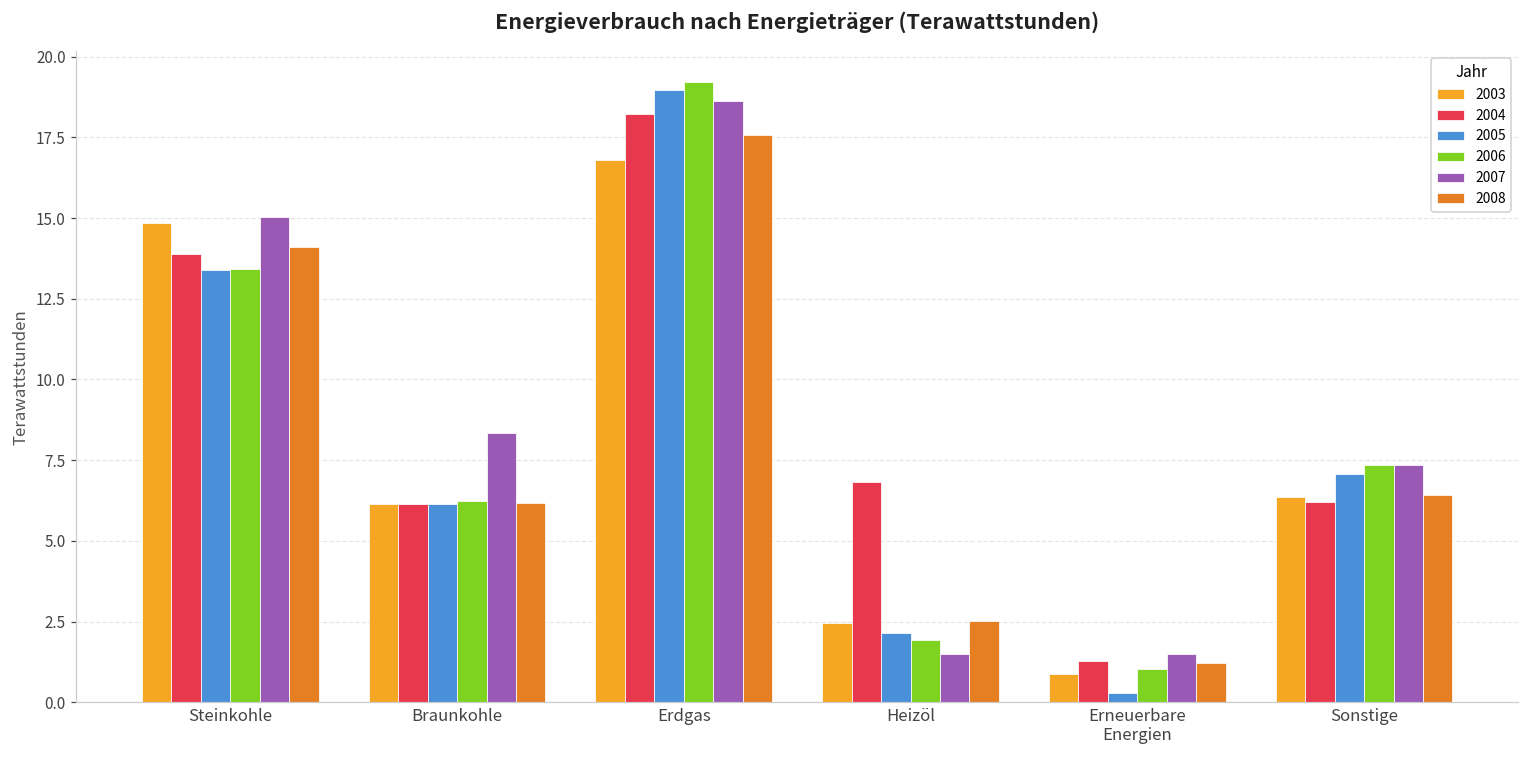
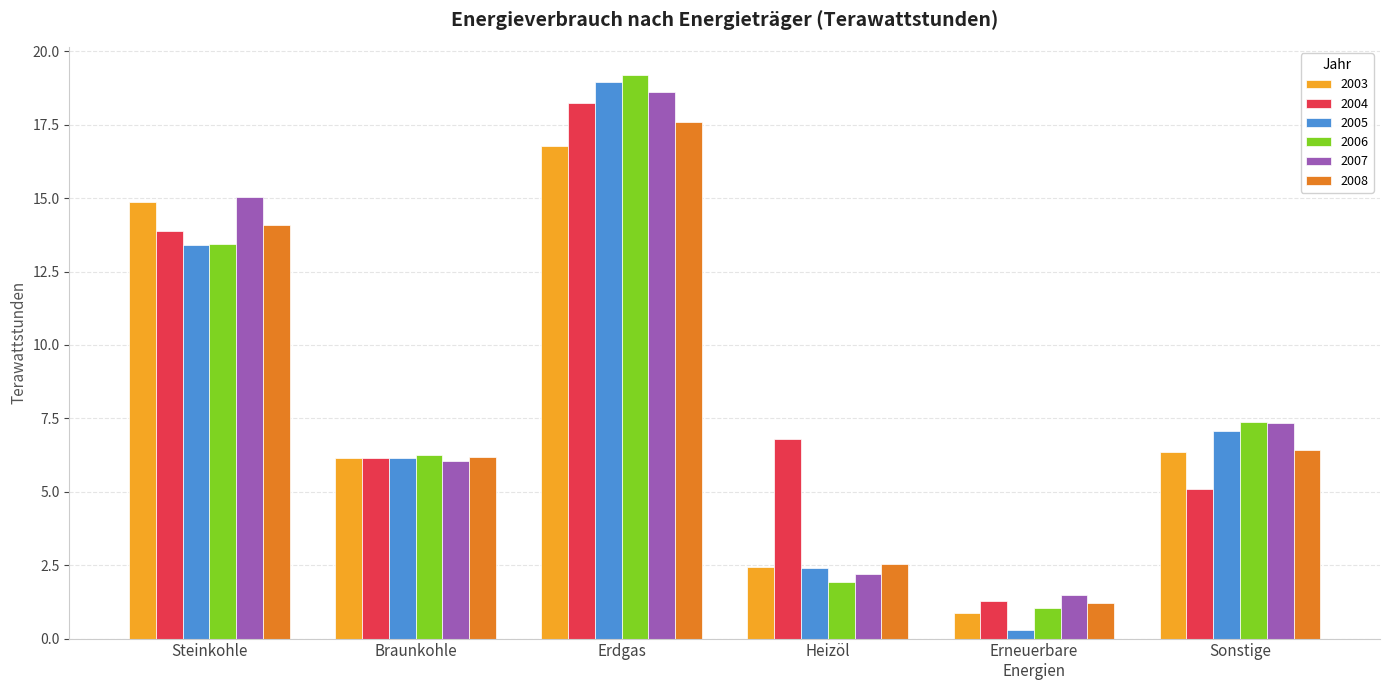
2007, Braunkohle: 8.3 -> 6.0
2005, Heizöl: 2.1 -> 2.4
2007, Heizöl: 1.5 -> 2.2
2004, Sonstige: 6.2 -> 5.1
